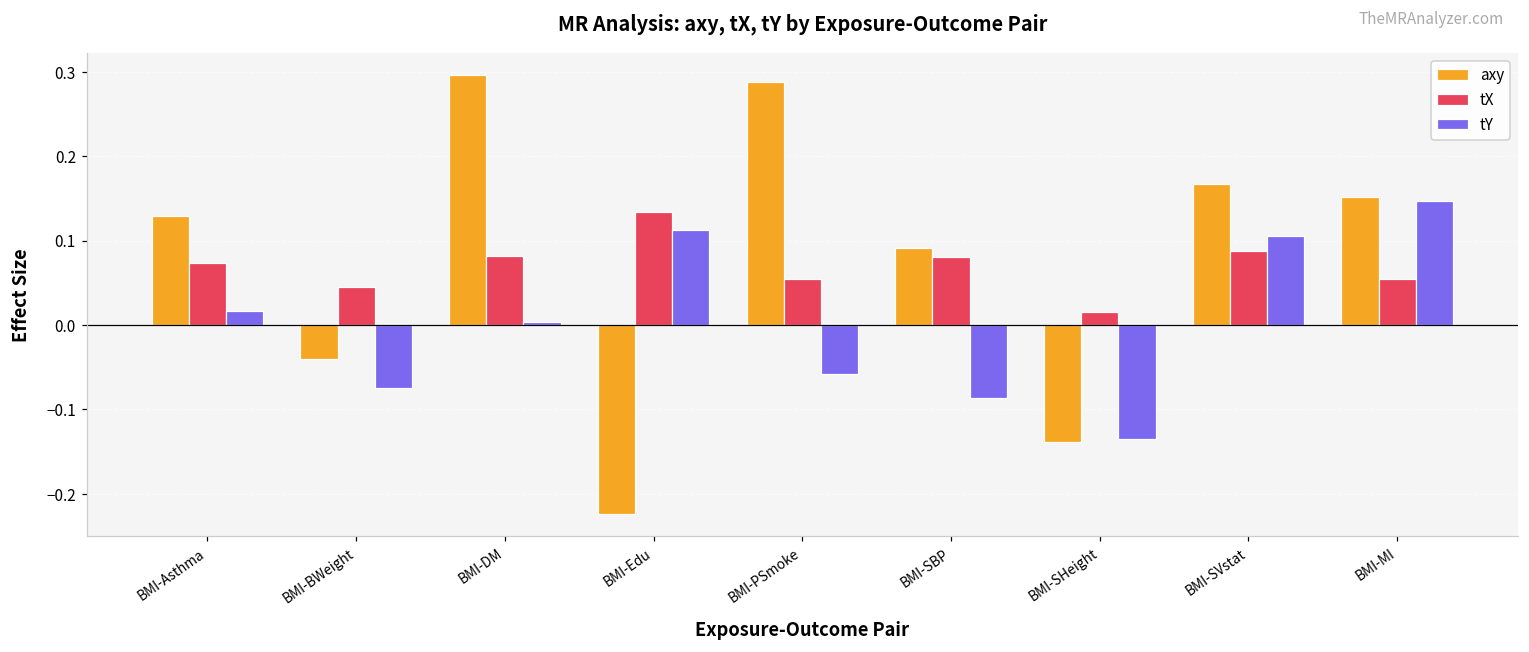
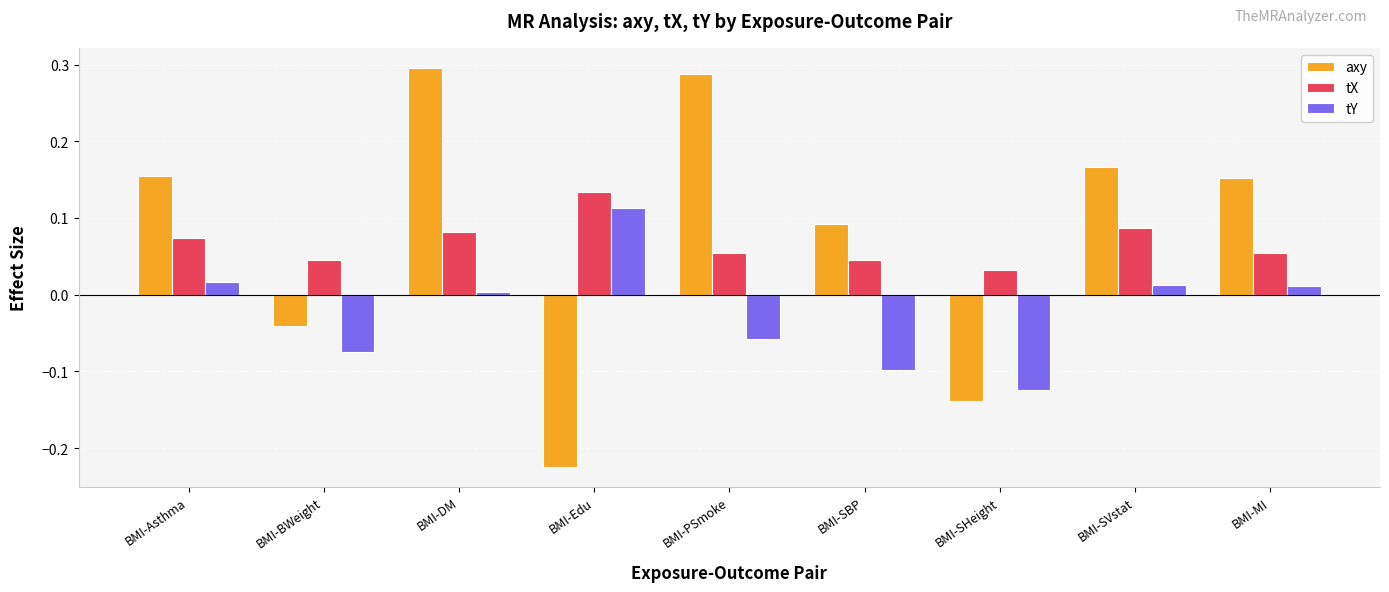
axy, BMI-Asthma: 0.13 -> 0.15
tX, BMI-SBP: 0.08 -> 0.04
tY, BMI-SBP: -0.09 -> -0.10
tX, BMI-SHeight: 0.01 -> 0.03
tY, BMI-SHeight: -0.14 -> -0.12
tY, BMI-SVstat: 0.11 -> 0.01
tY, BMI-MI: 0.15 -> 0.01
